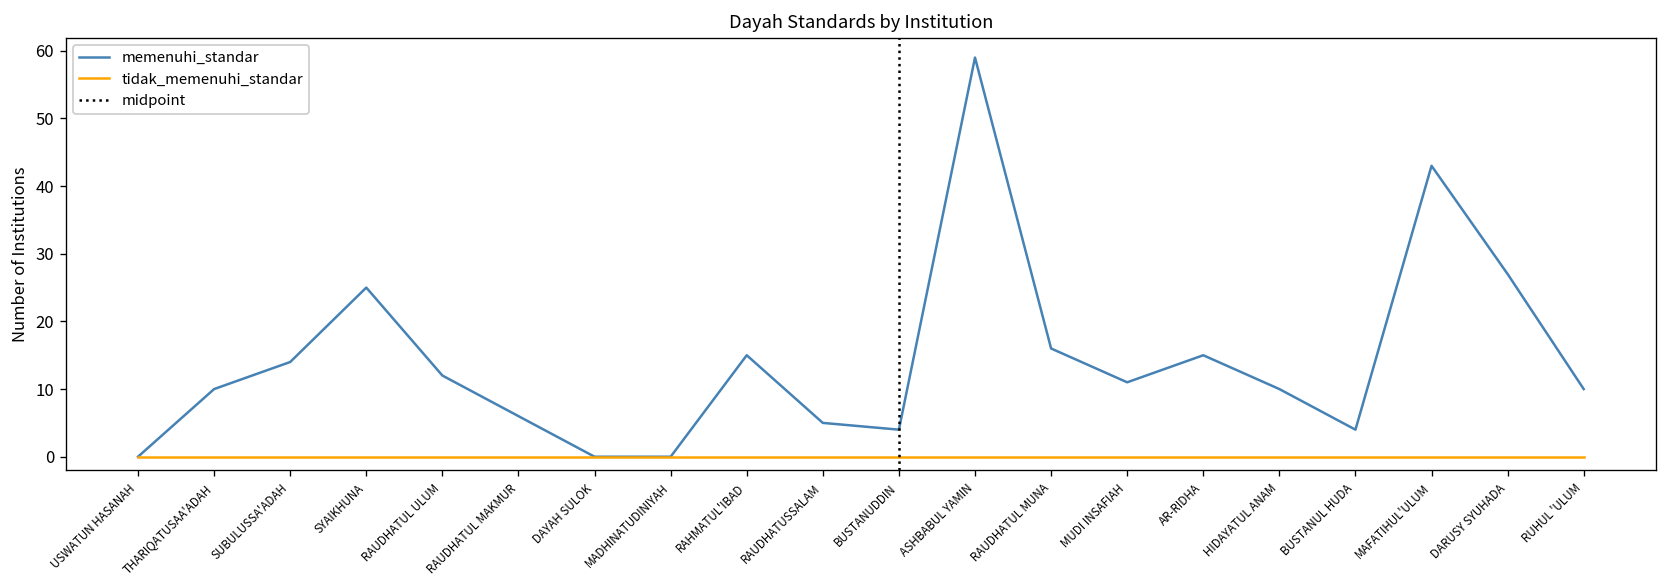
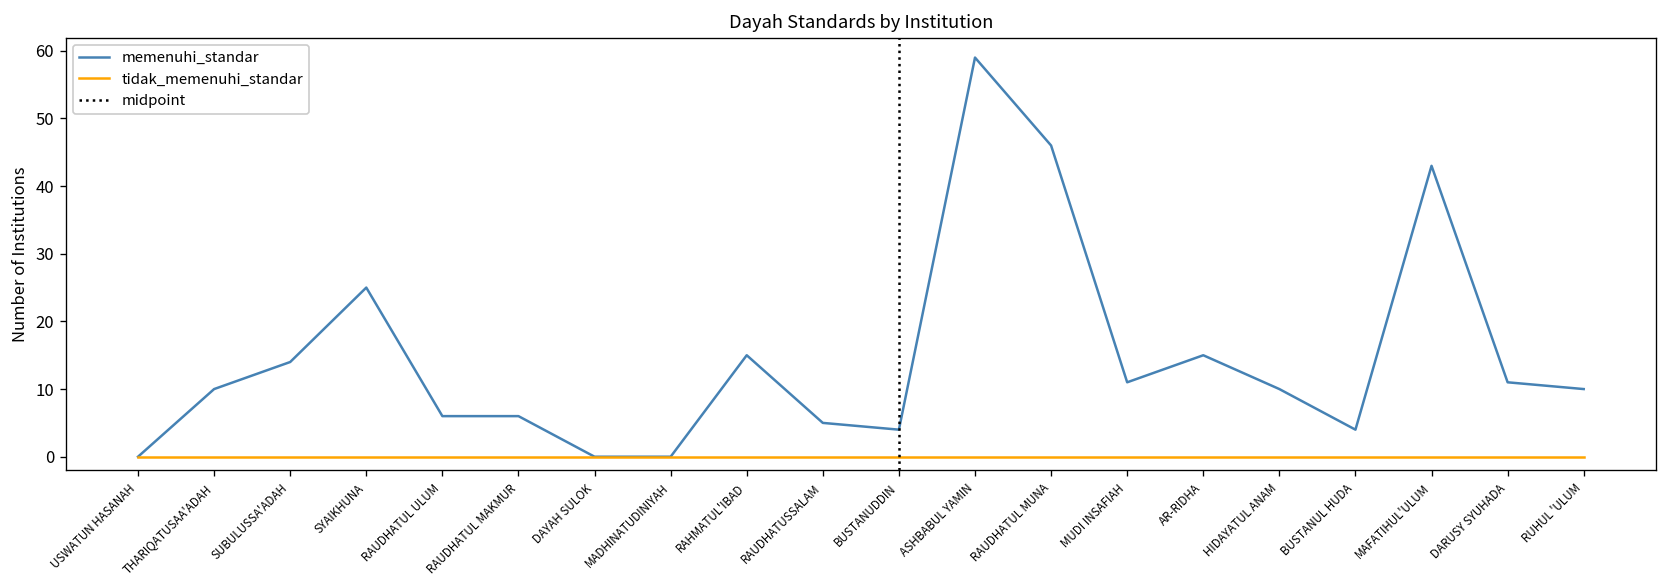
memenuhi_standar, RAUDHATUL ULUM: 12 -> 6
memenuhi_standar, RAUDHATUL MUNA: 16 -> 46
memenuhi_standar, DARUSY SYUHADA: 27 -> 11
